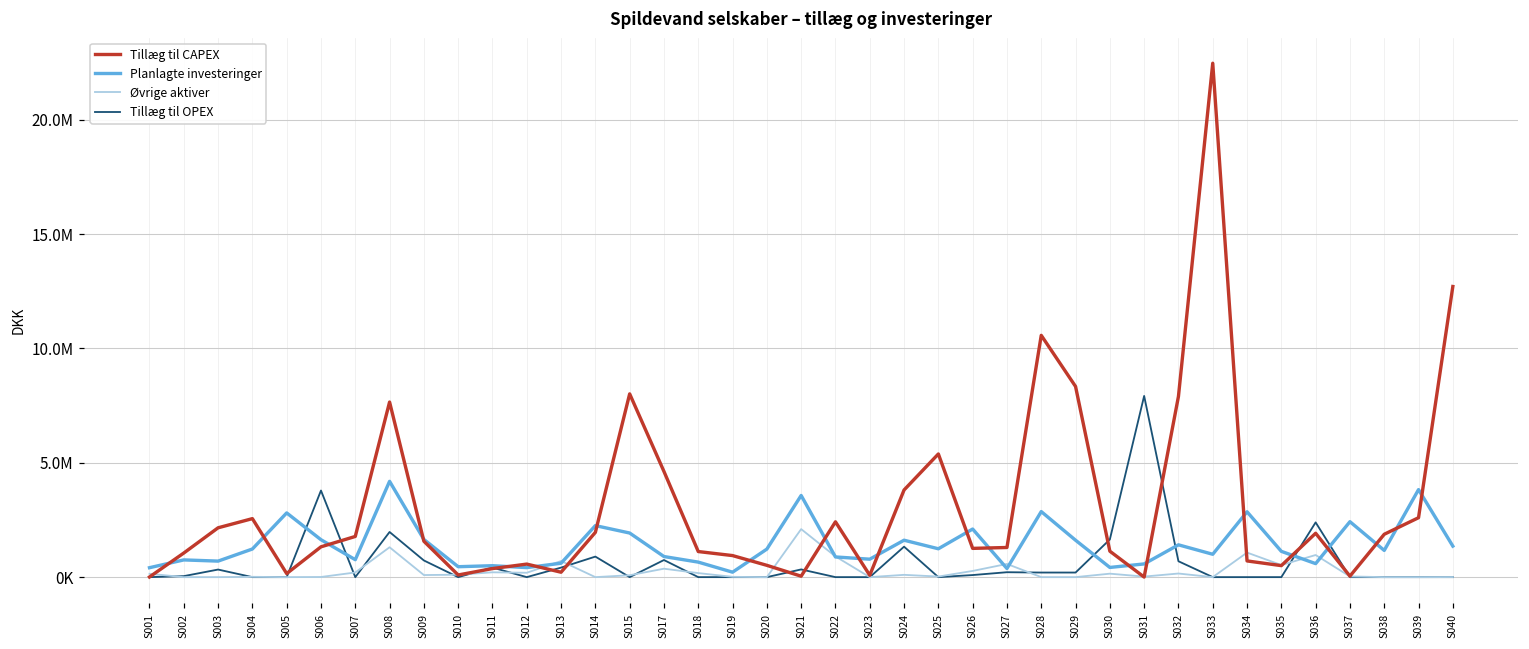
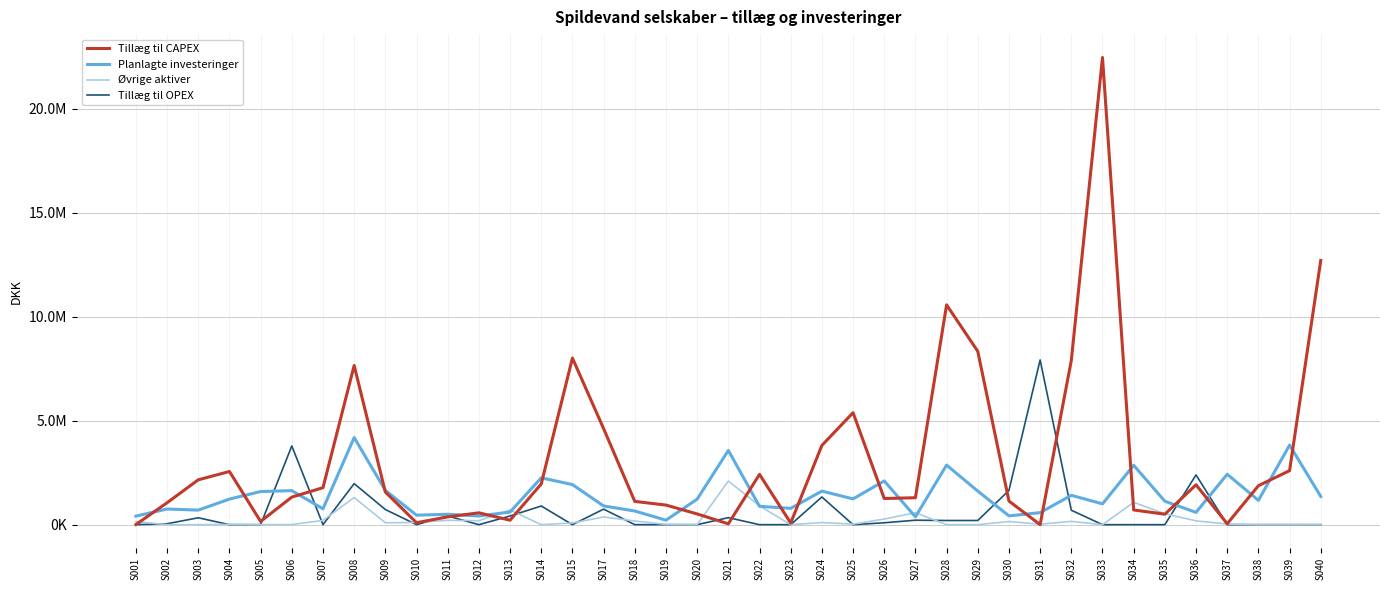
Planlagte investeringer, S005: 2800000 -> 1600000
Øvrige aktiver, S036: 1000000 -> 200000
